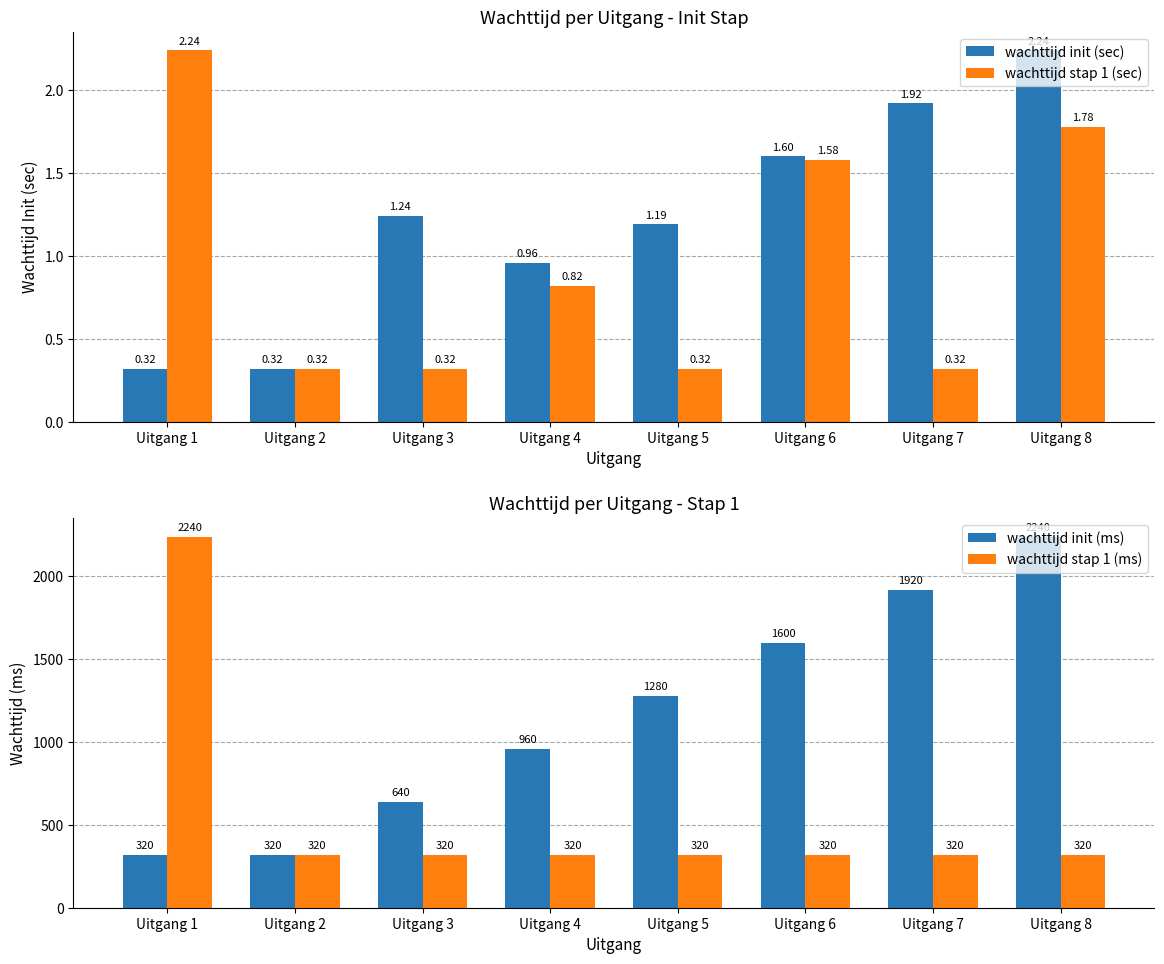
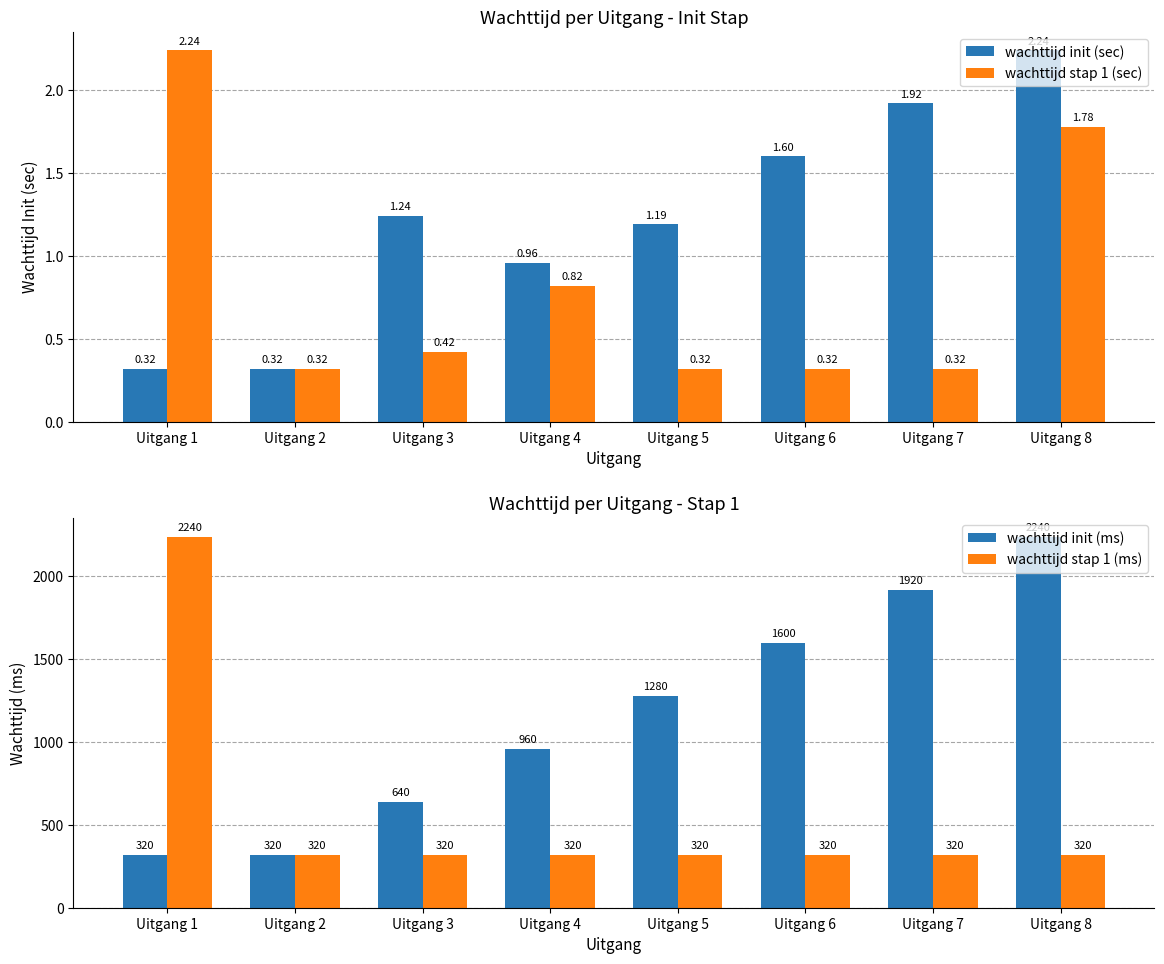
Wachttijd per Uitgang - Init Stap, wachttijd stap 1 (sec), Uitgang 3: 0.32 -> 0.42
Wachttijd per Uitgang - Init Stap, wachttijd stap 1 (sec), Uitgang 6: 1.58 -> 0.32
